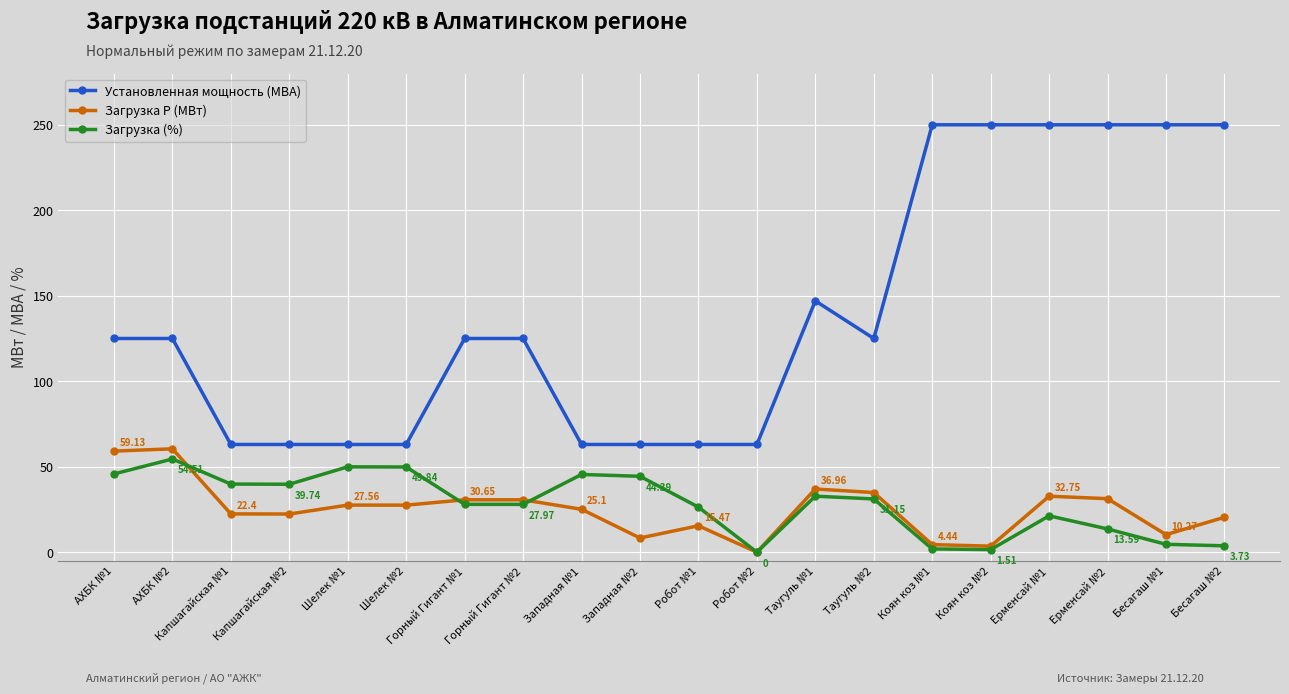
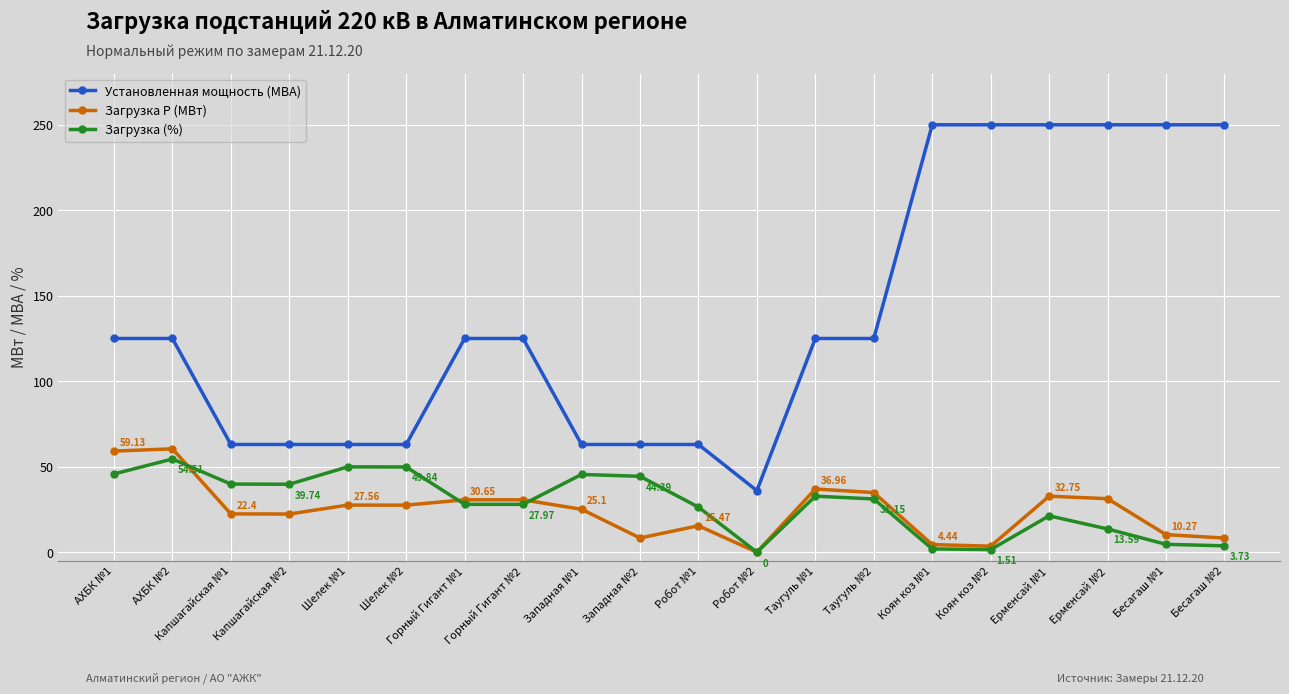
Установленная мощность (МВА), Робот №2: 63 -> 36
Установленная мощность (МВА), Таугуль №1: 147 -> 125
Загрузка P (МВт), Бесагаш №2: 20 -> 8
